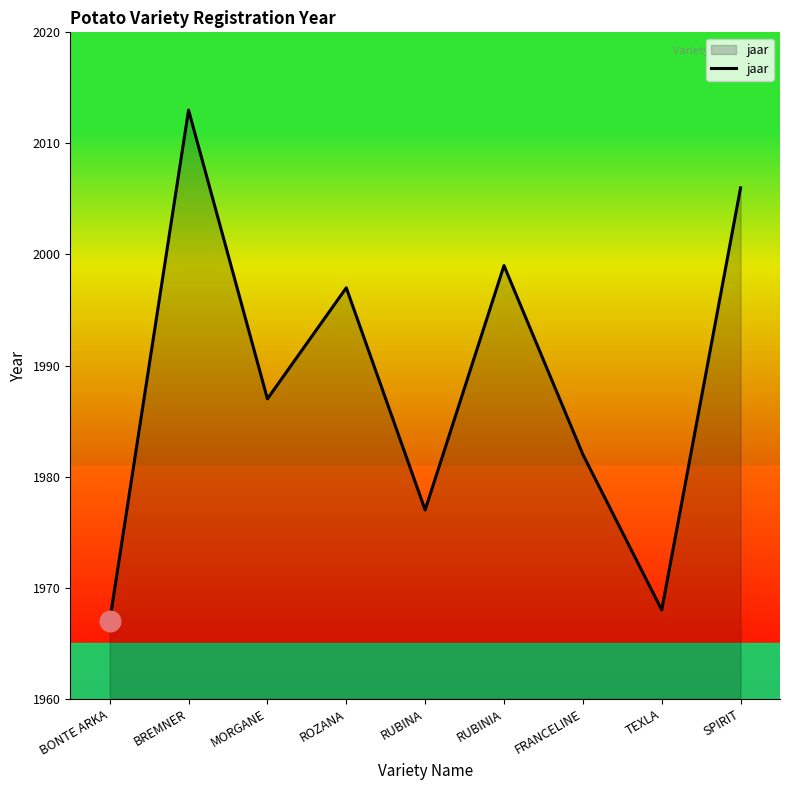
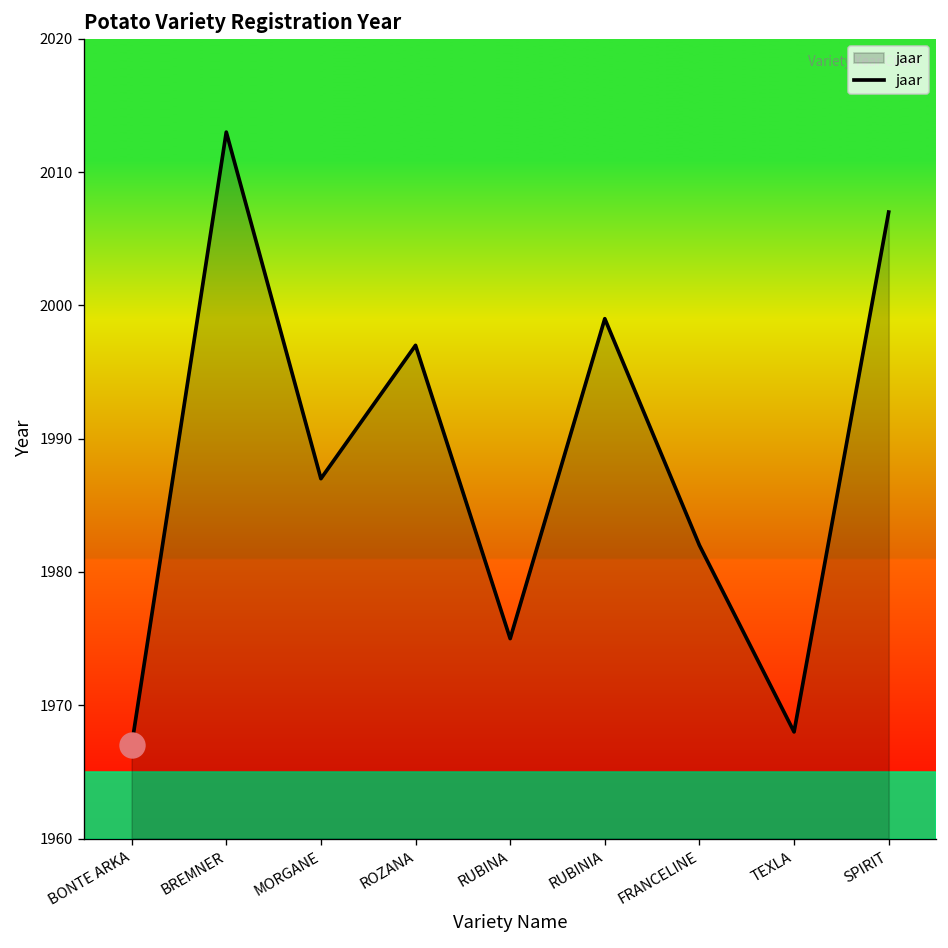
jaar, RUBINA: 1977 -> 1975
jaar, SPIRIT: 2006 -> 2007
